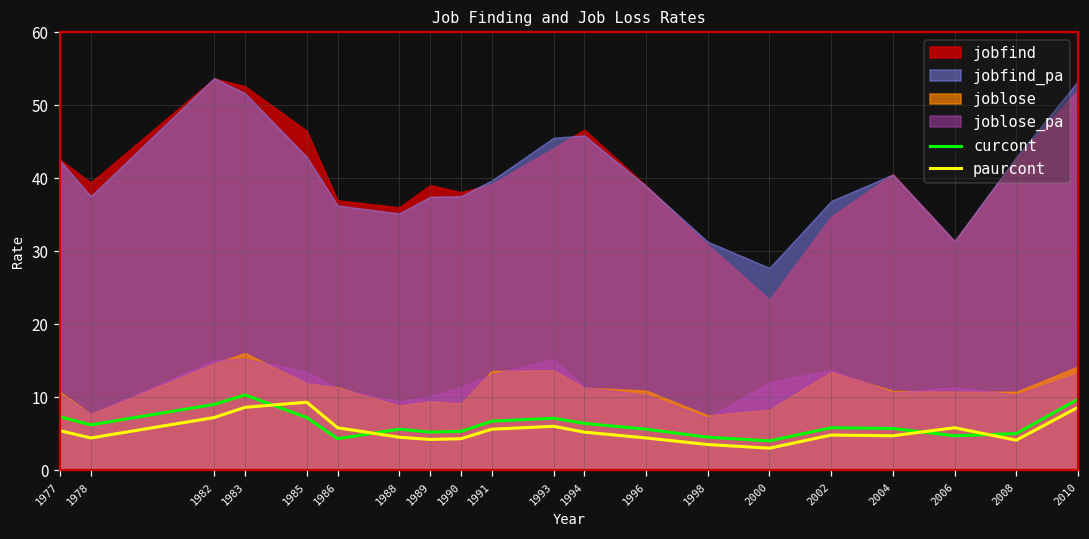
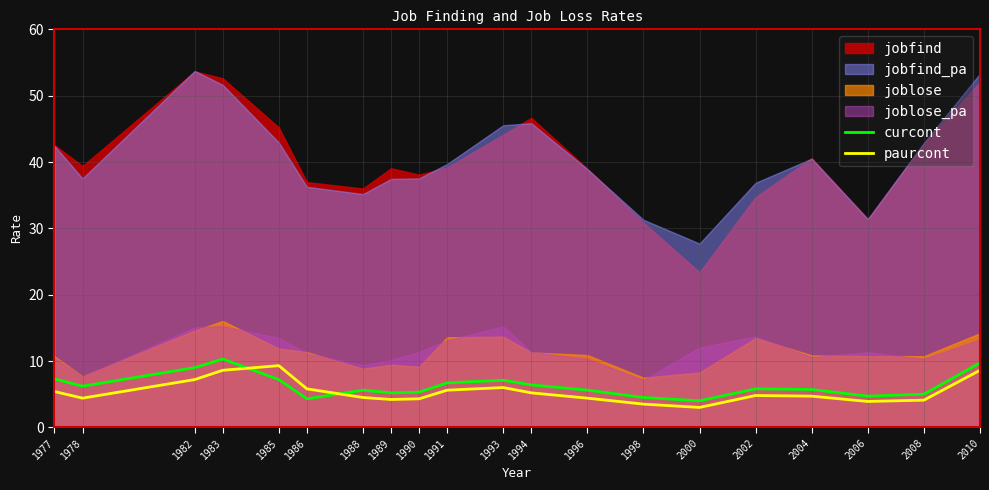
jobfind, 1985: 46 -> 45
paurcont, 2006: 6 -> 4
